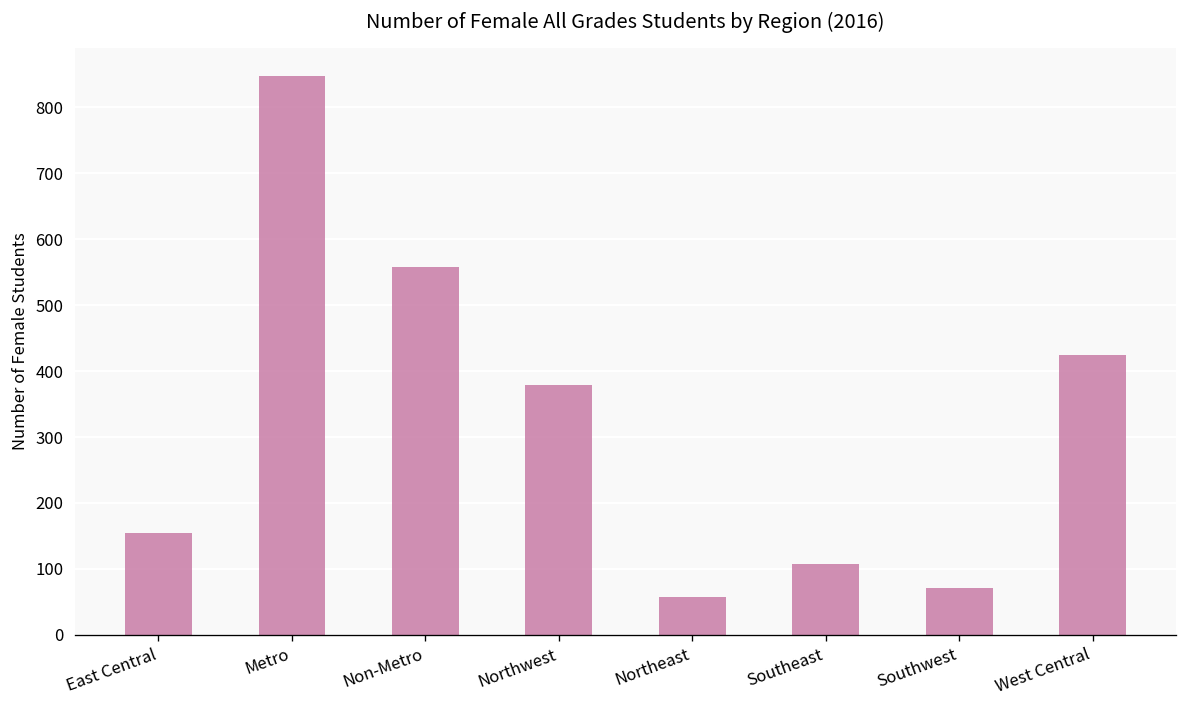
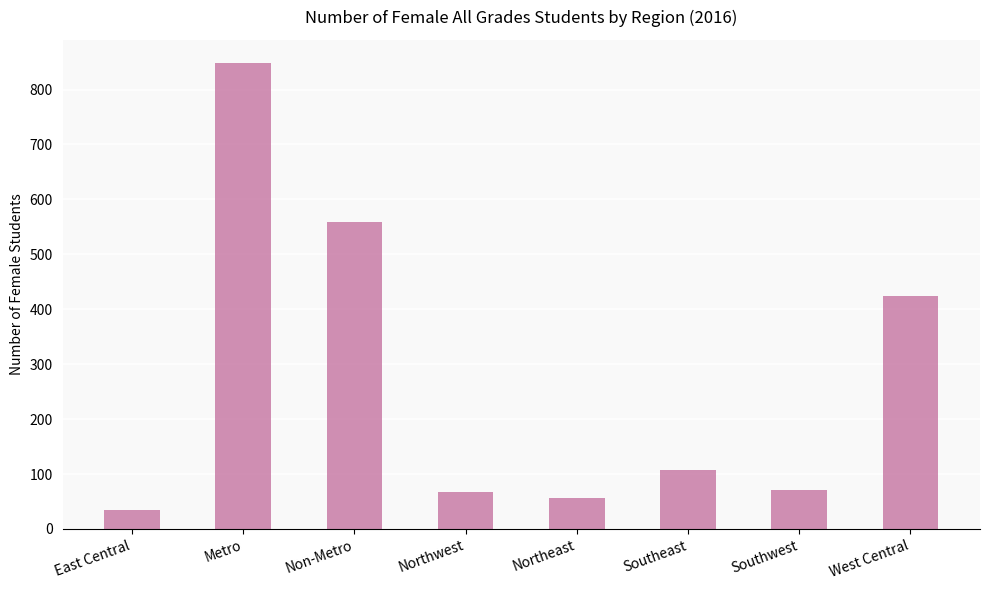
East Central: 160 -> 40
Northwest: 380 -> 70
